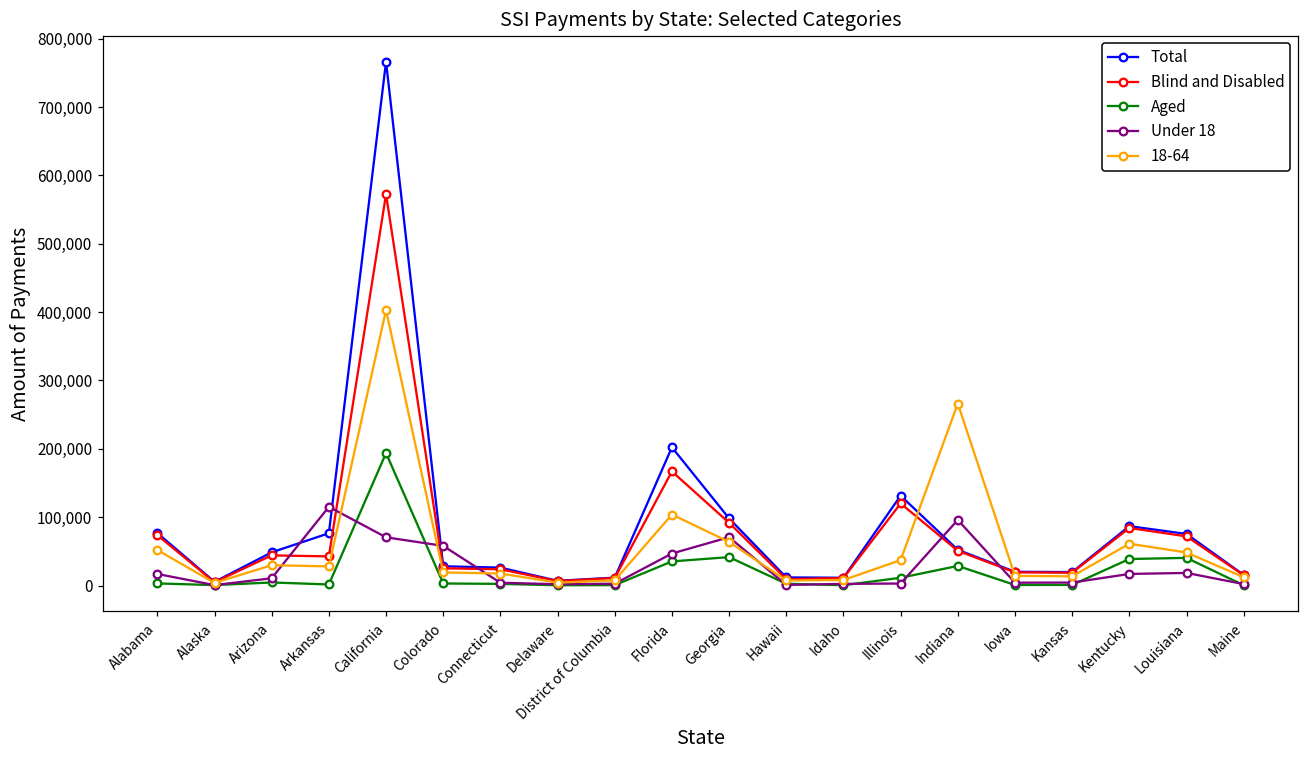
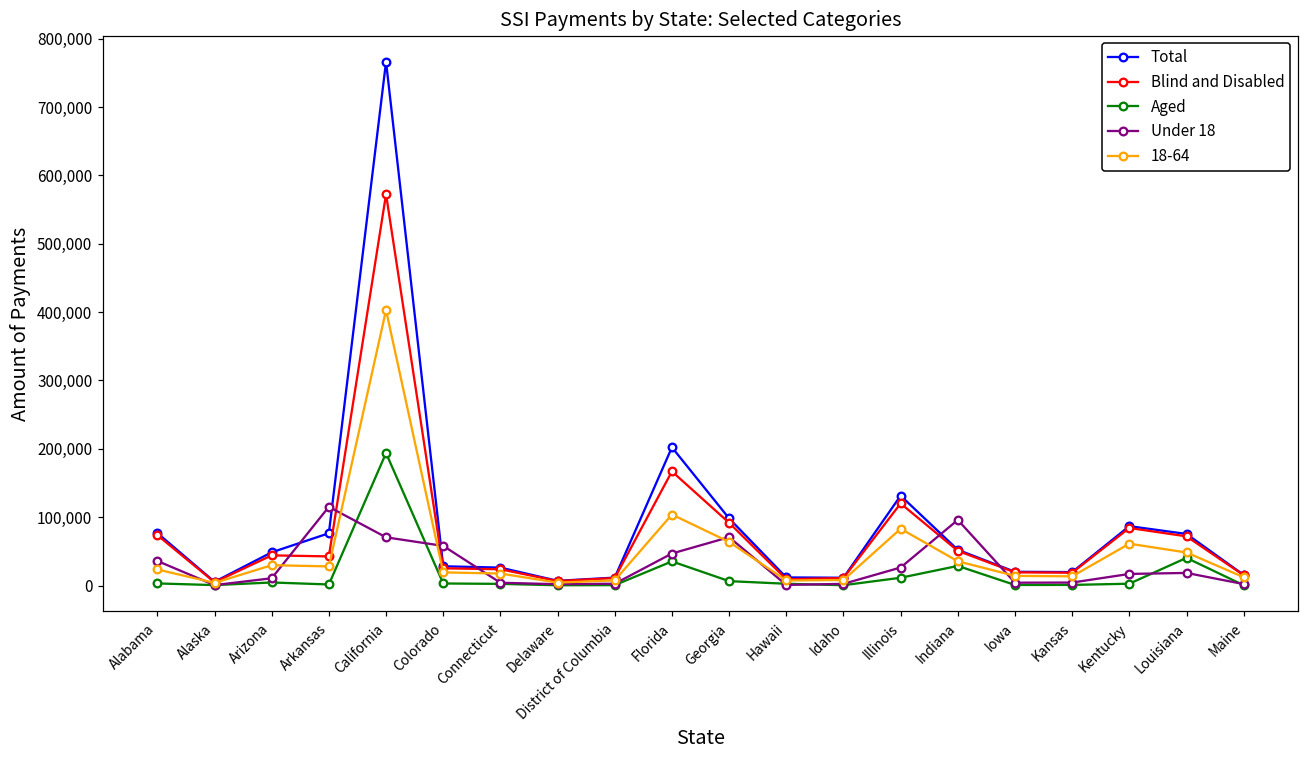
Under 18, Alabama: 20,000 -> 40,000
18-64, Alabama: 50,000 -> 20,000
Aged, Georgia: 40,000 -> 10,000
Under 18, Illinois: 0 -> 30,000
18-64, Illinois: 40,000 -> 80,000
18-64, Indiana: 270,000 -> 40,000
Aged, Kentucky: 40,000 -> 0
